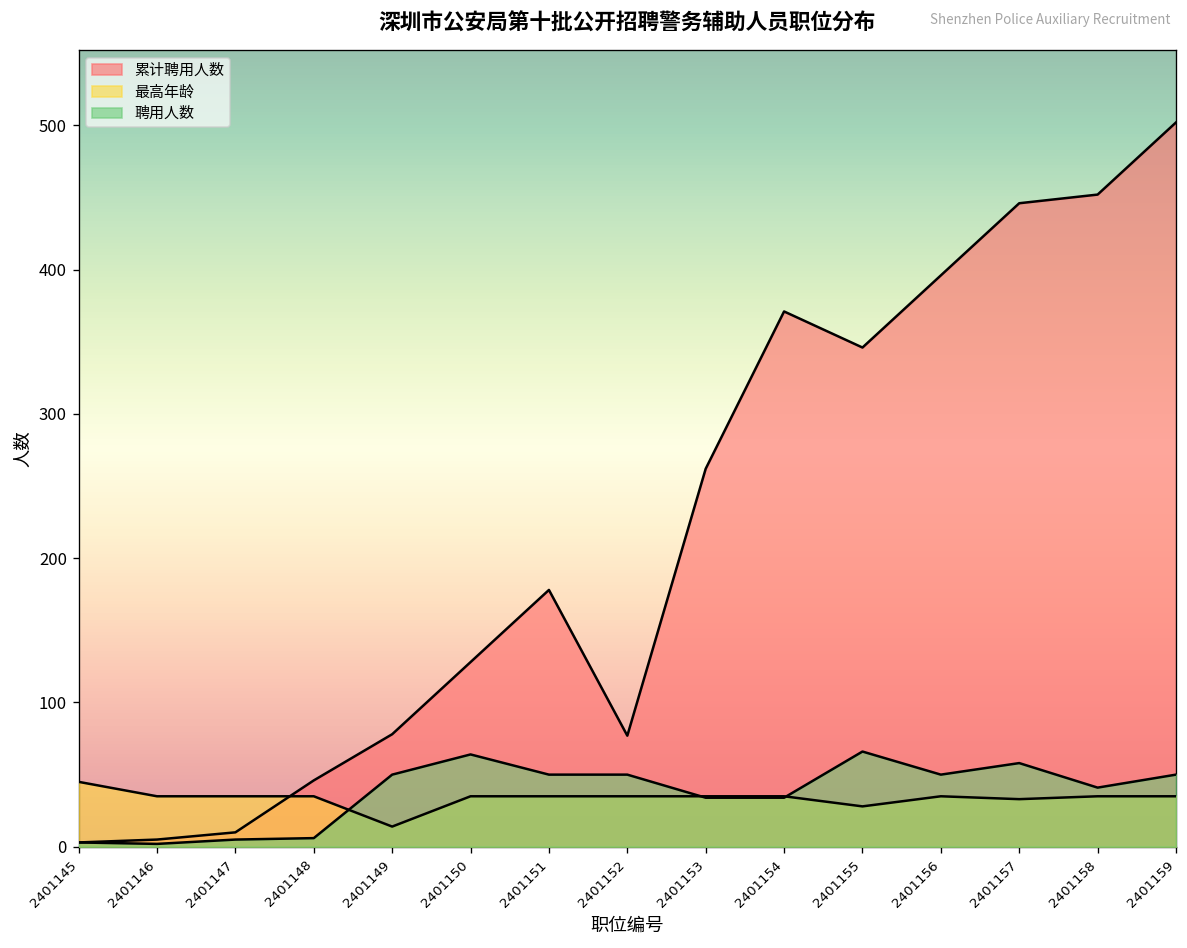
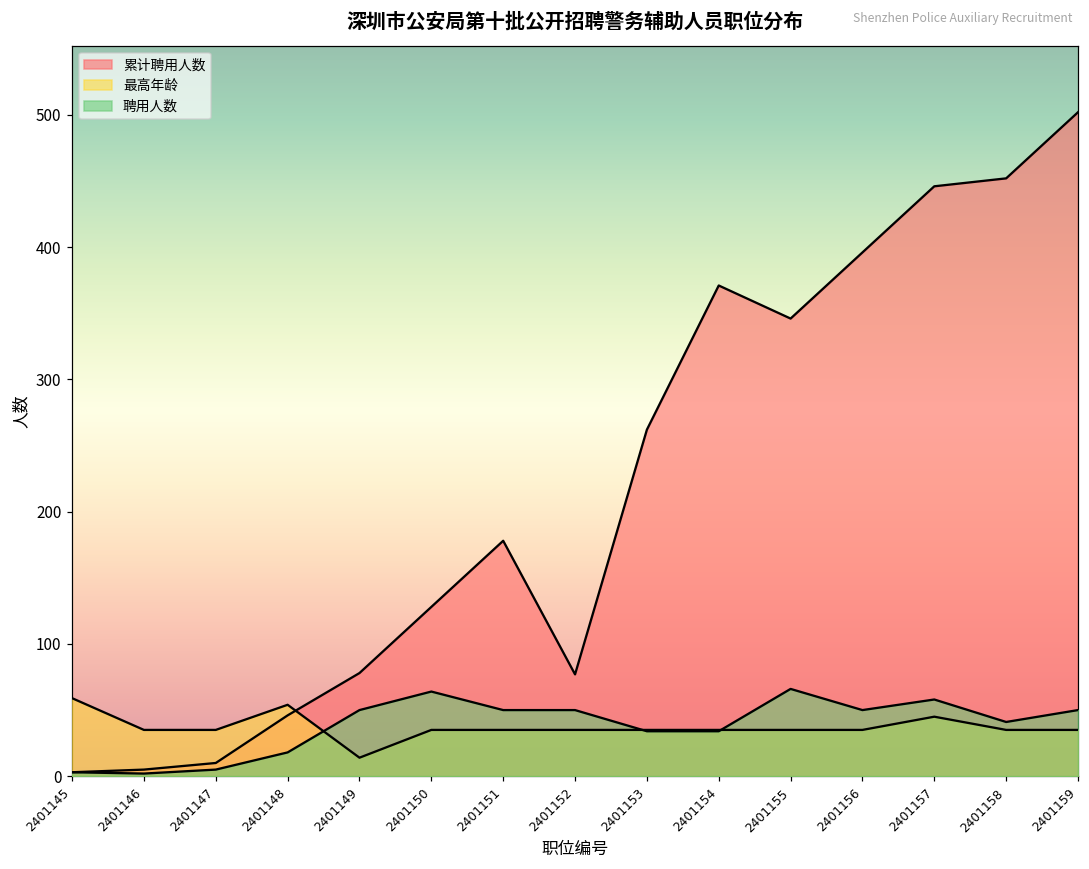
最高年龄, 2401145: 45 -> 59
最高年龄, 2401148: 35 -> 54
聘用人数, 2401148: 6 -> 18
最高年龄, 2401155: 28 -> 35
最高年龄, 2401157: 33 -> 45
